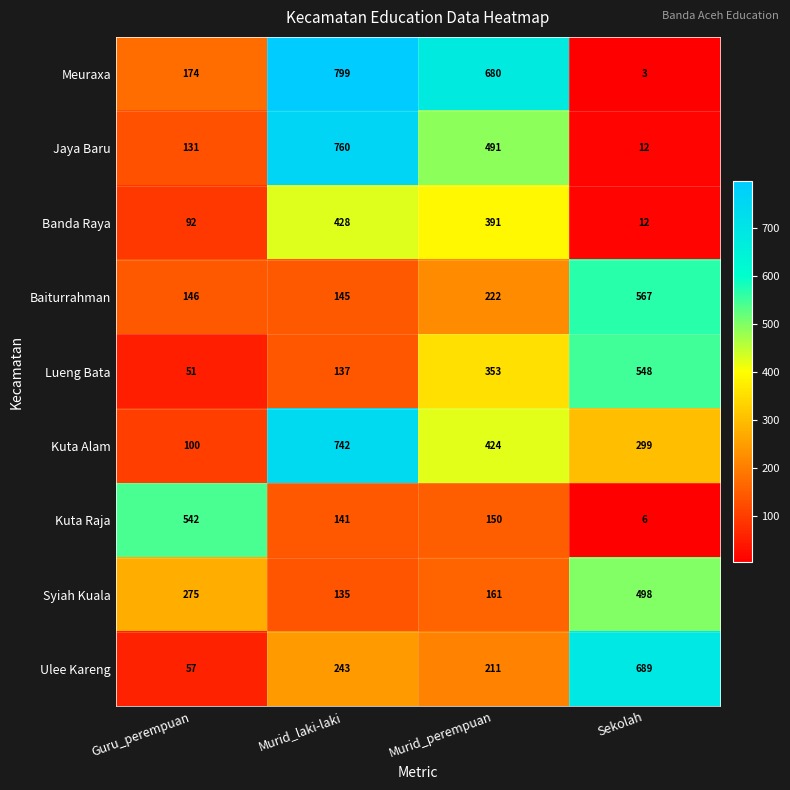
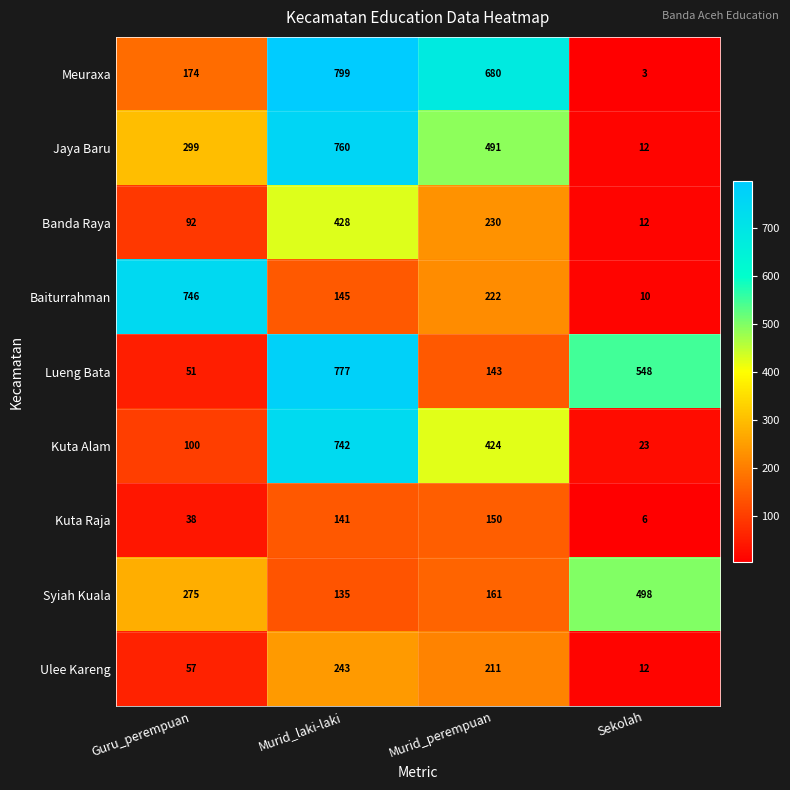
Jaya Baru, Guru_perempuan: 131 -> 299
Banda Raya, Murid_perempuan: 391 -> 230
Baiturrahman, Guru_perempuan: 146 -> 746
Baiturrahman, Sekolah: 567 -> 10
Lueng Bata, Murid_laki-laki: 137 -> 777
Lueng Bata, Murid_perempuan: 353 -> 143
Kuta Alam, Sekolah: 299 -> 23
Kuta Raja, Guru_perempuan: 542 -> 38
Ulee Kareng, Sekolah: 689 -> 12
